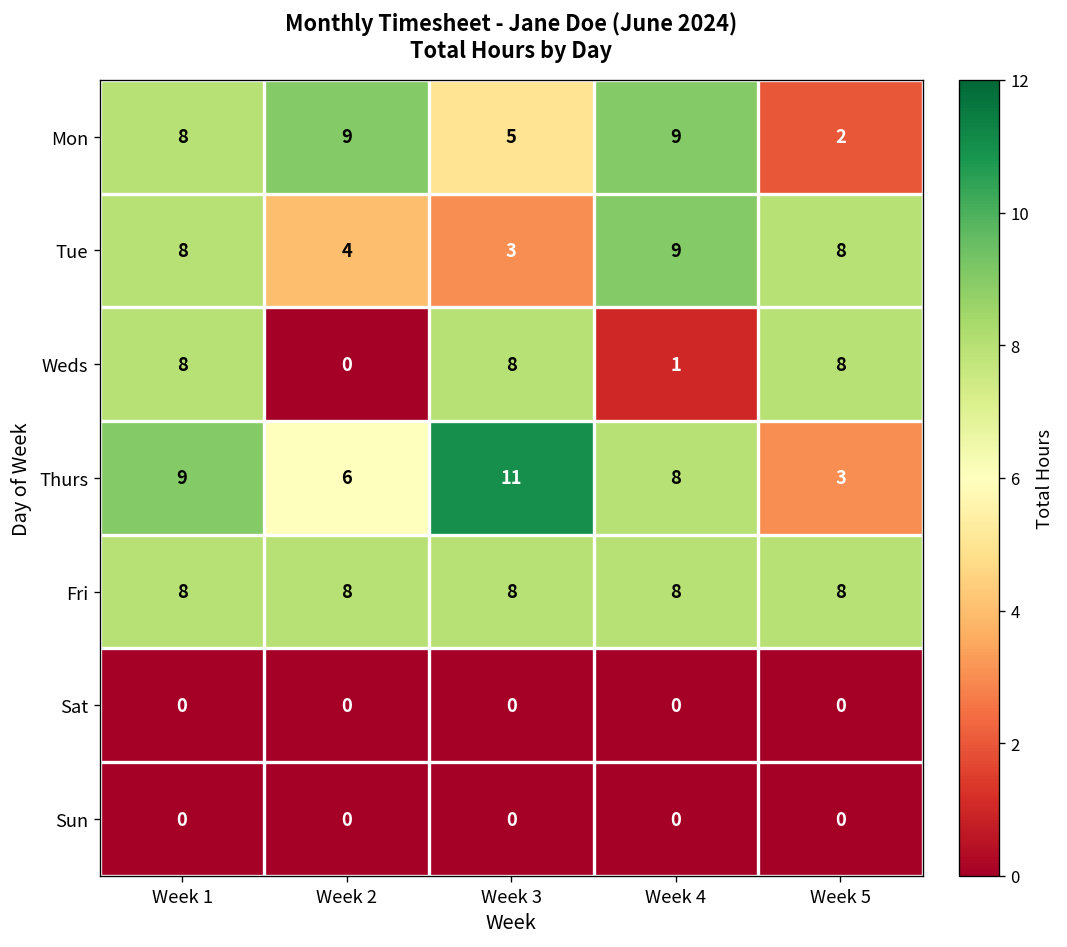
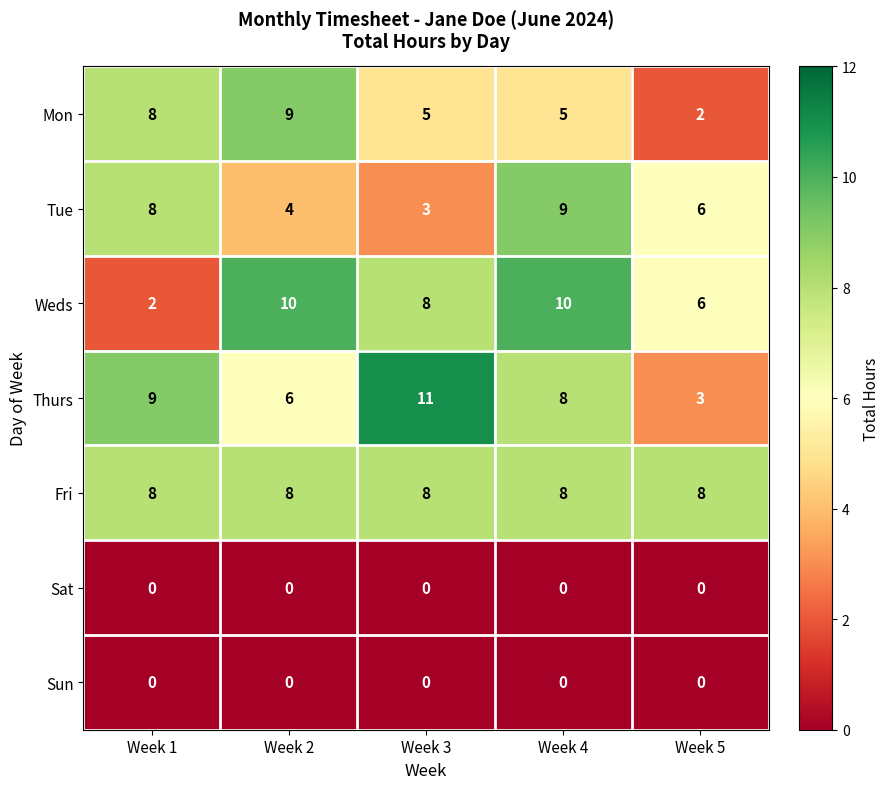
Mon, Week 4: 9 -> 5
Tue, Week 5: 8 -> 6
Weds, Week 1: 8 -> 2
Weds, Week 2: 0 -> 10
Weds, Week 4: 1 -> 10
Weds, Week 5: 8 -> 6
